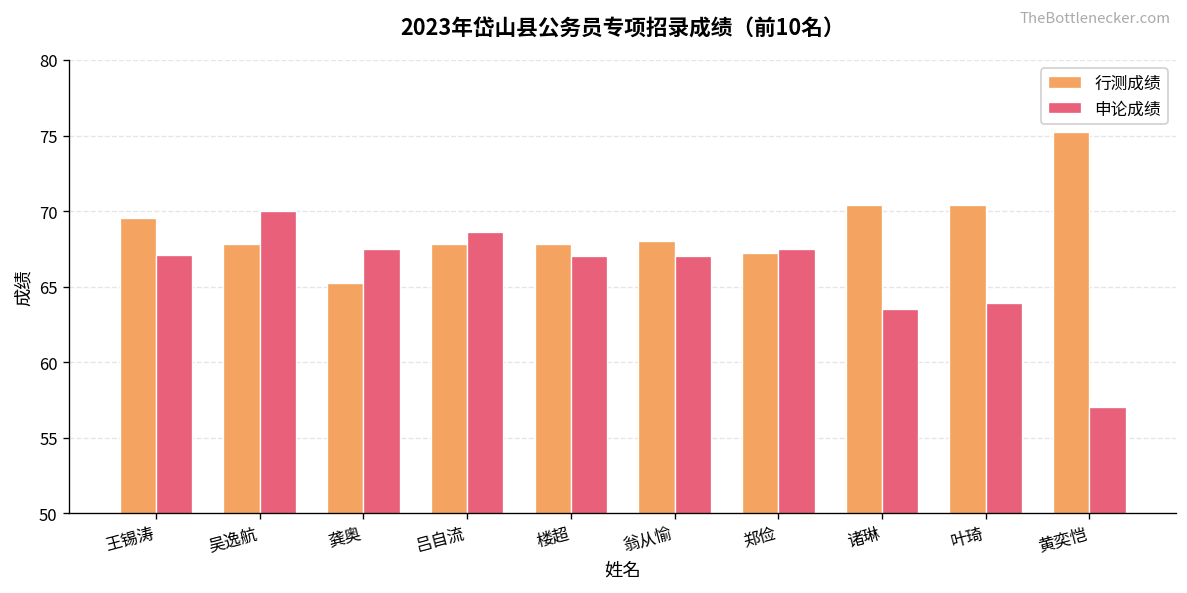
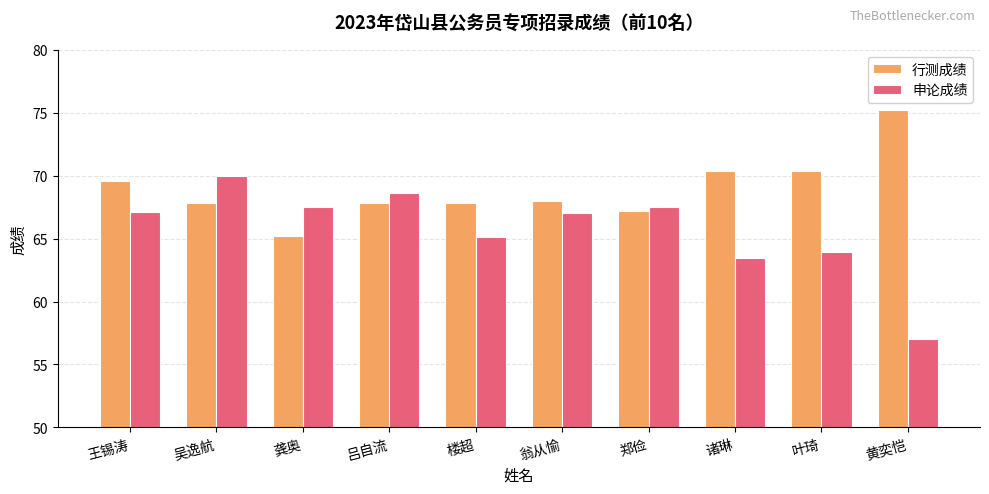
申论成绩, 楼超: 67.0 -> 65.1
